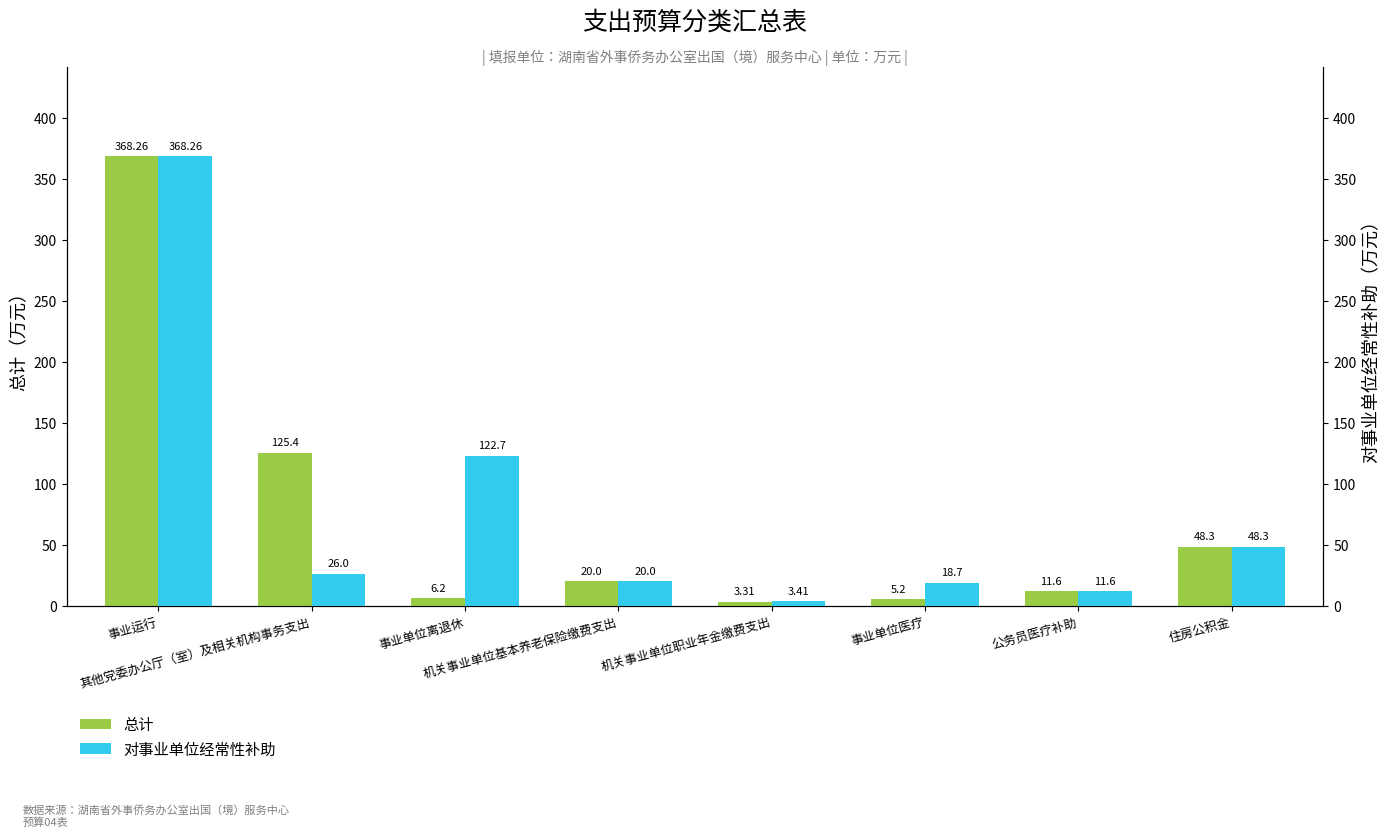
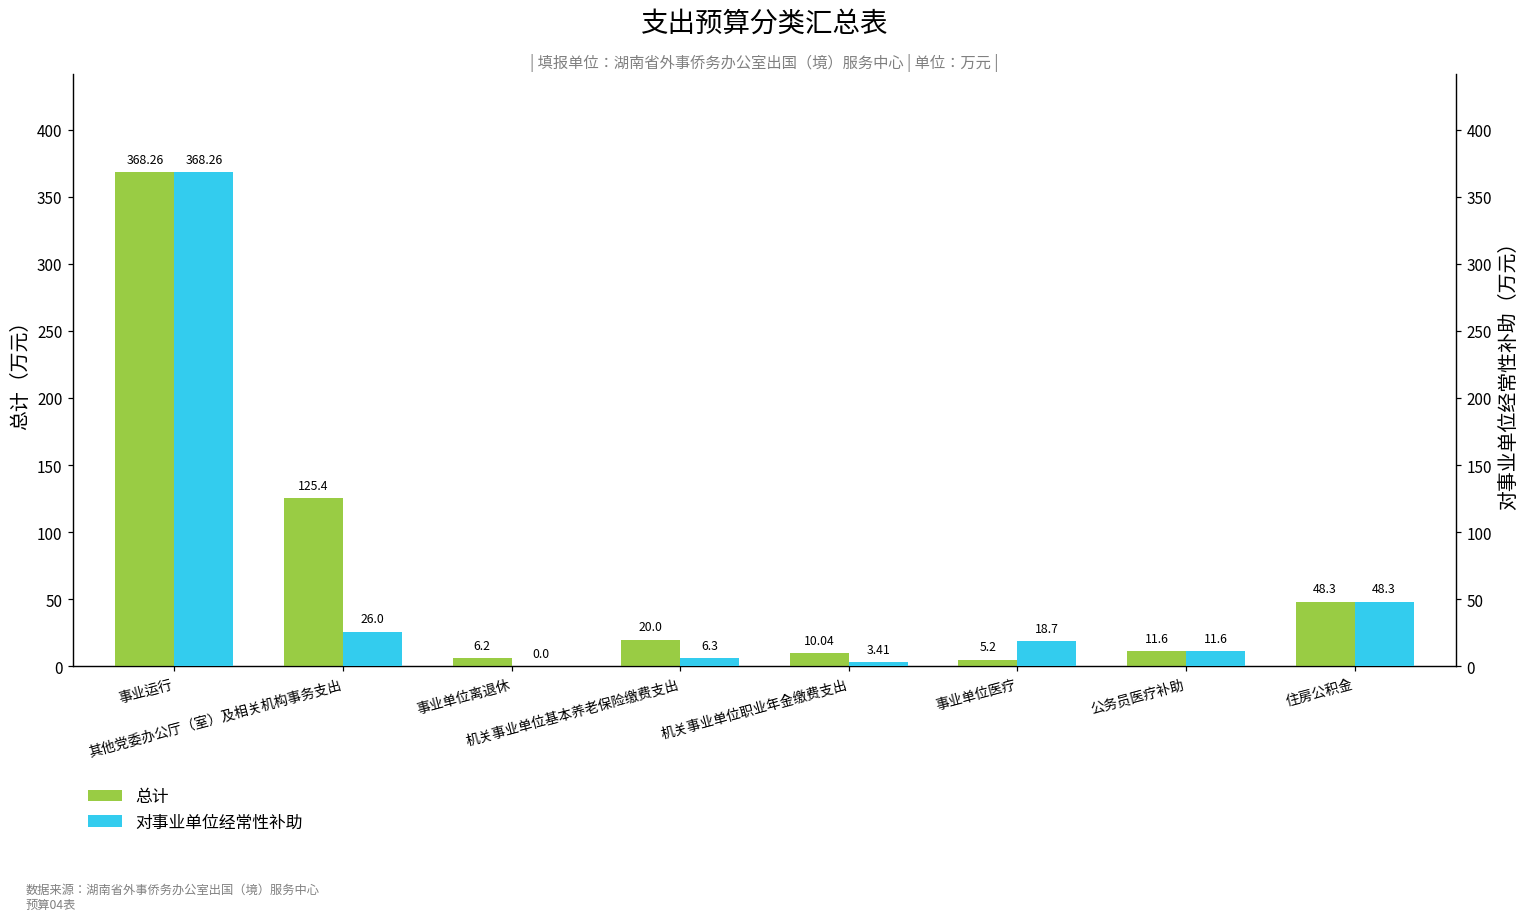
总计, 机关事业单位职业年金缴费支出: 3.31 -> 10.04
对事业单位经常性补助, 事业单位离退休: 122.7 -> 0.0
对事业单位经常性补助, 机关事业单位基本养老保险缴费支出: 20.0 -> 6.3
